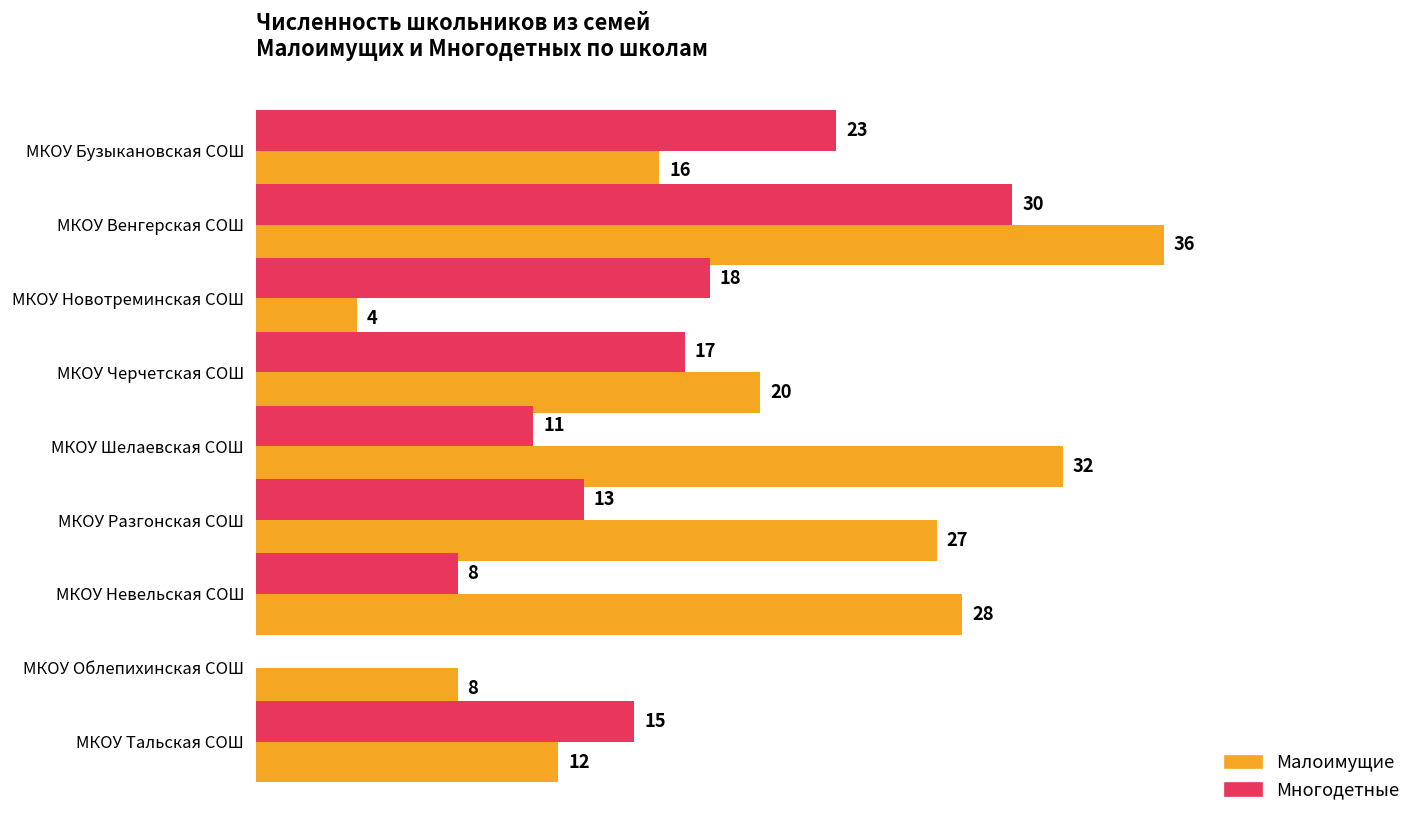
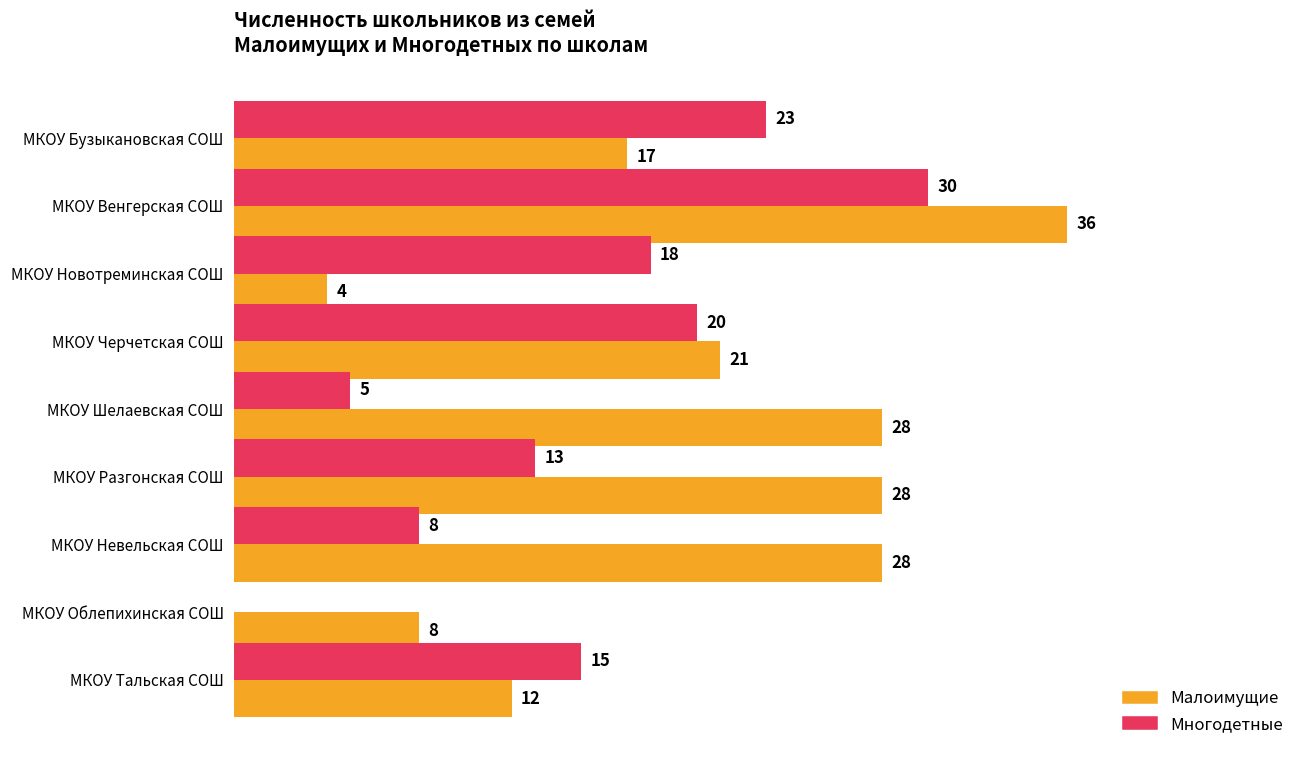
Малоимущие, МКОУ Бузыкановская СОШ: 16 -> 17
Многодетные, МКОУ Черчетская СОШ: 17 -> 20
Малоимущие, МКОУ Черчетская СОШ: 20 -> 21
Многодетные, МКОУ Шелаевская СОШ: 11 -> 5
Малоимущие, МКОУ Шелаевская СОШ: 32 -> 28
Малоимущие, МКОУ Разгонская СОШ: 27 -> 28
